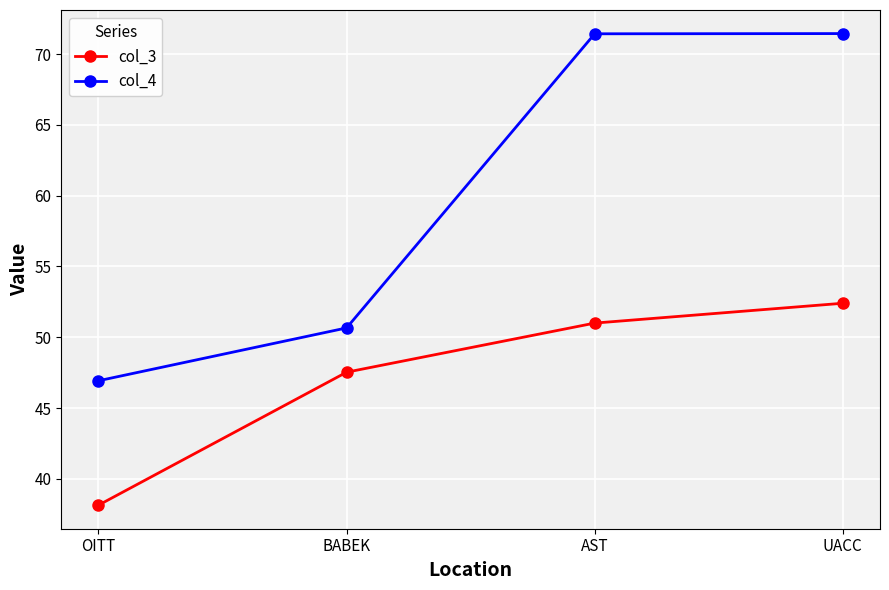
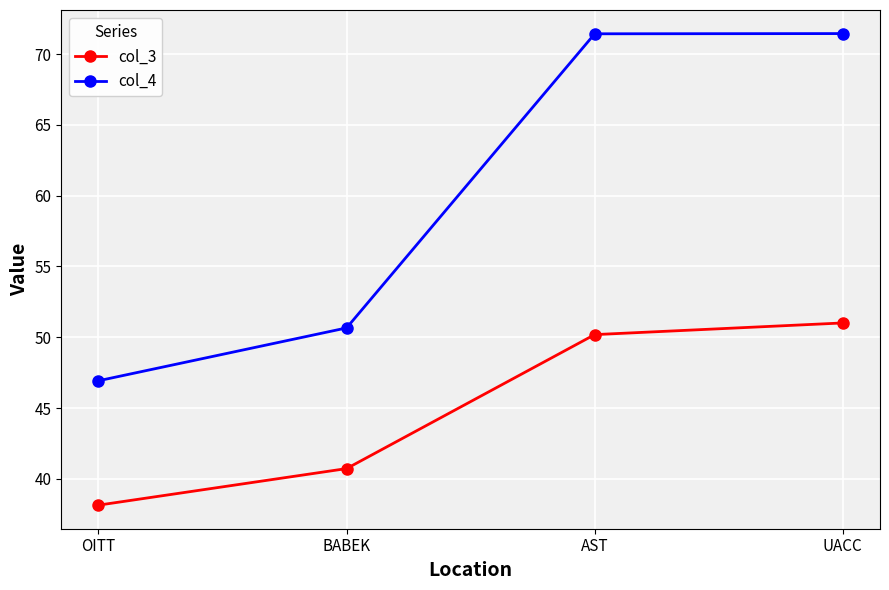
col_3, BABEK: 47.5 -> 40.7
col_3, AST: 51.0 -> 50.2
col_3, UACC: 52.4 -> 51.0
